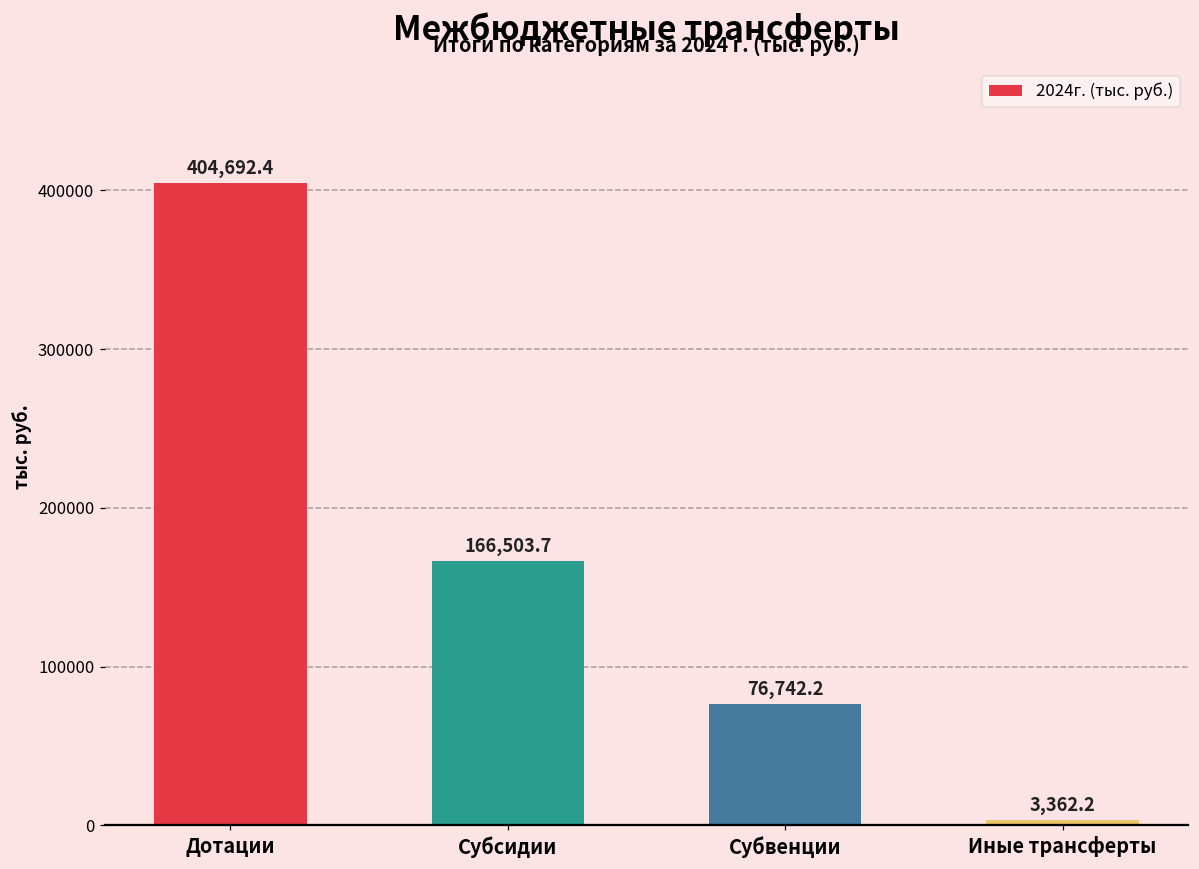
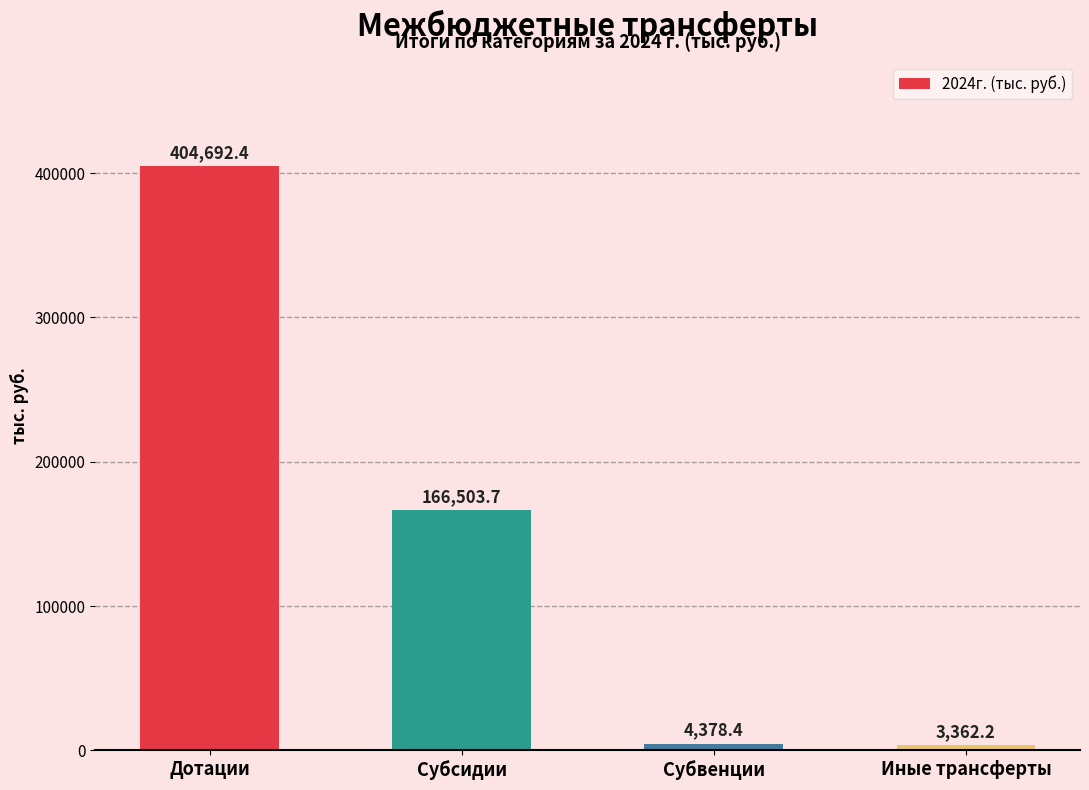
Субвенции: 76,742.2 -> 4,378.4
